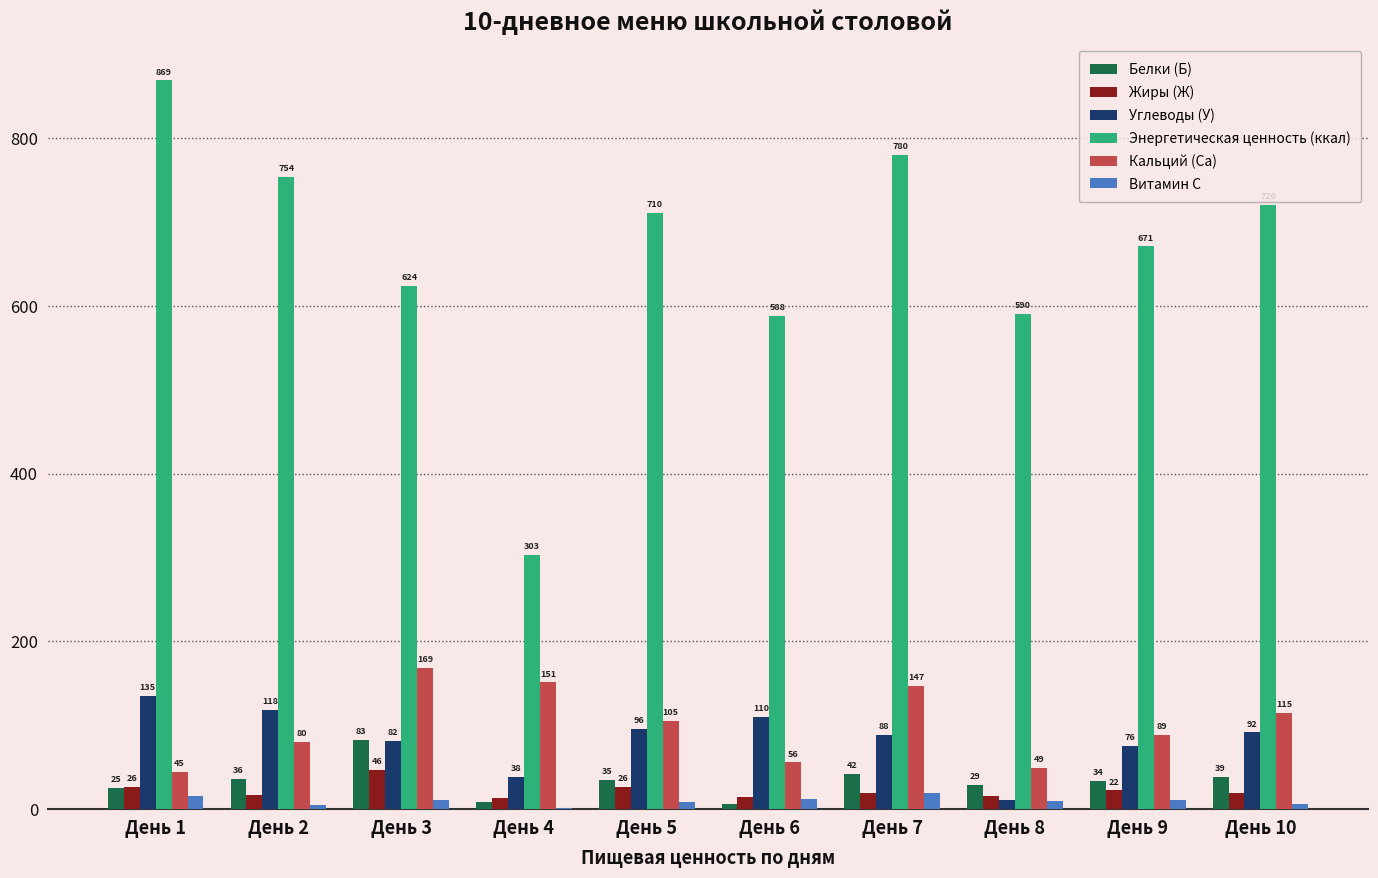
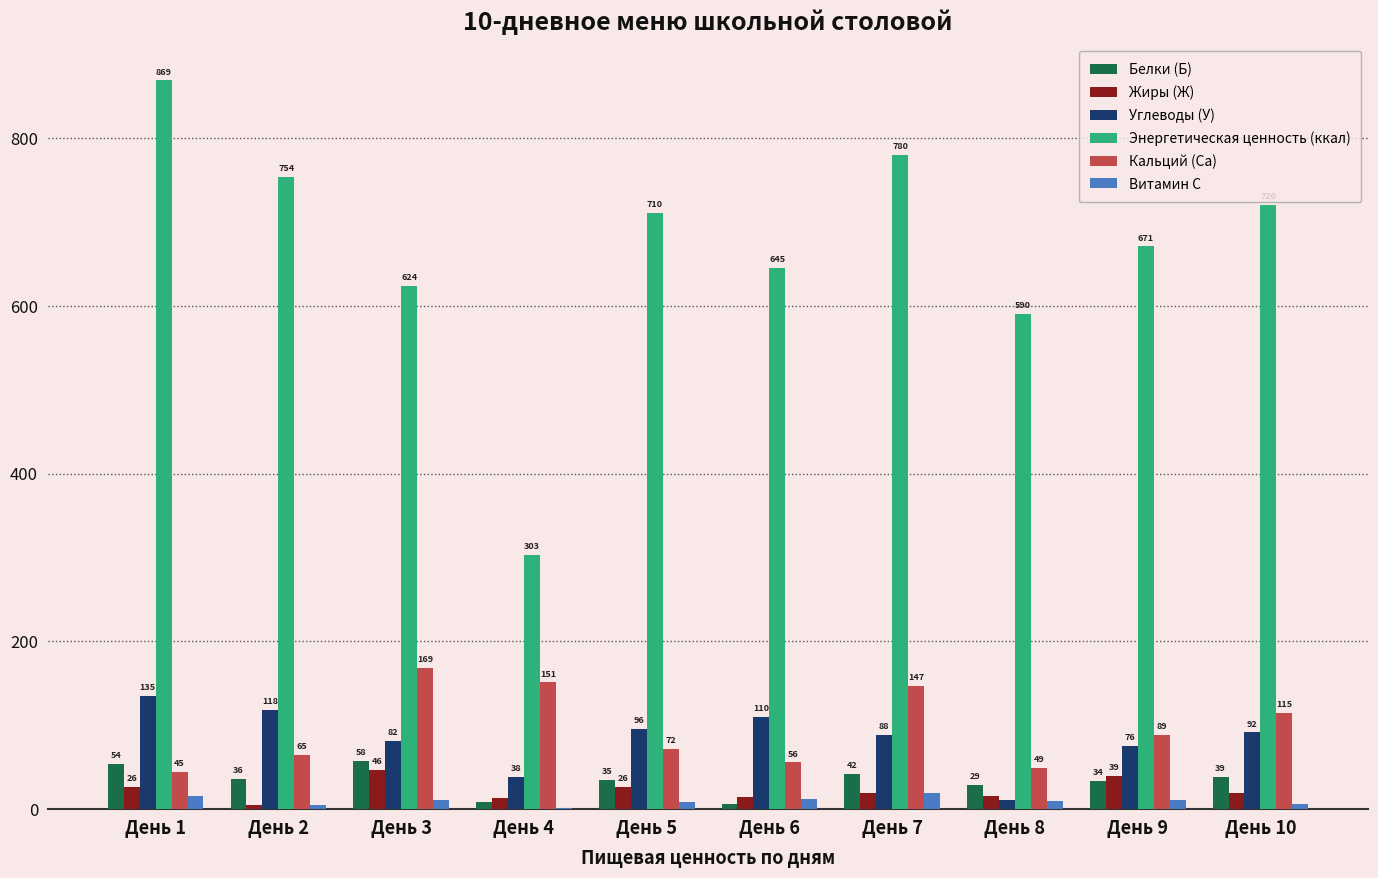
Белки (Б), День 1: 25 -> 54
Жиры (Ж), День 2: 20 -> 10
Кальций (Са), День 2: 80 -> 65
Белки (Б), День 3: 83 -> 58
Кальций (Са), День 5: 105 -> 72
Энергетическая ценность (ккал), День 6: 588 -> 645
Жиры (Ж), День 9: 22 -> 39
